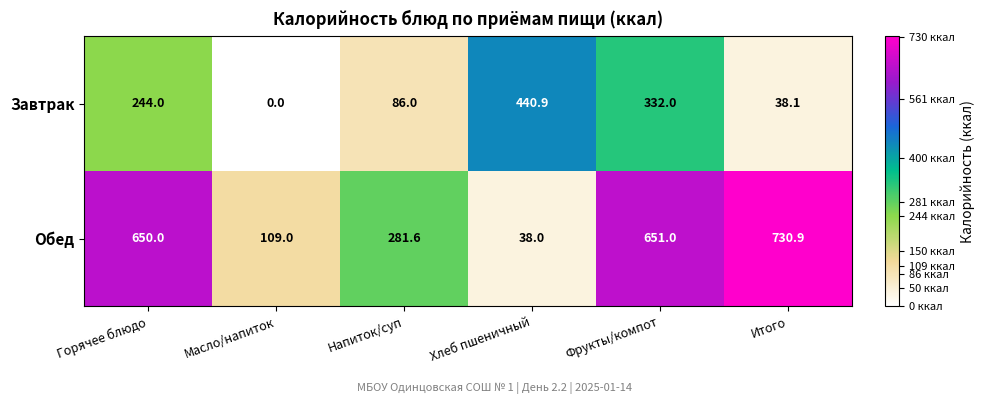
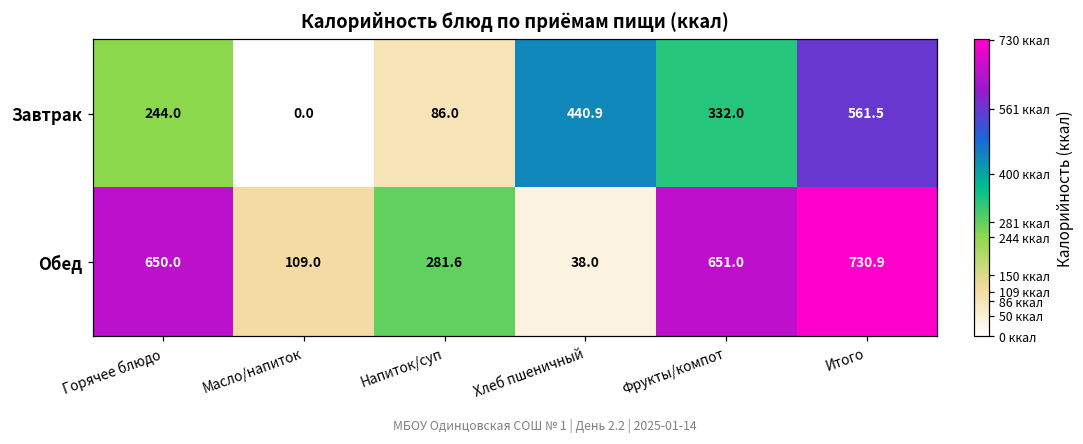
Завтрак, Итого: 38.1 -> 561.5
